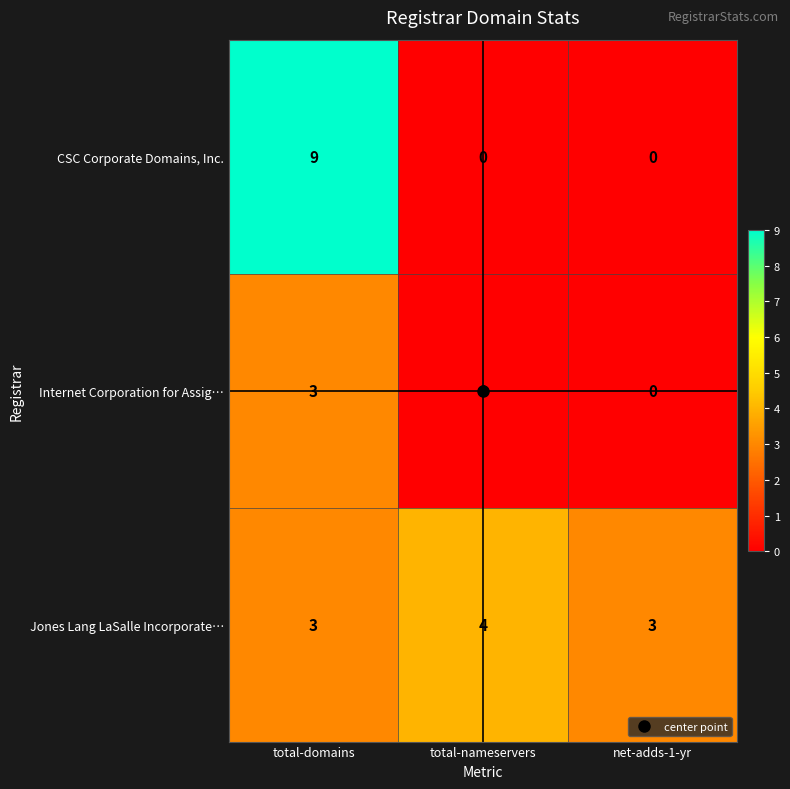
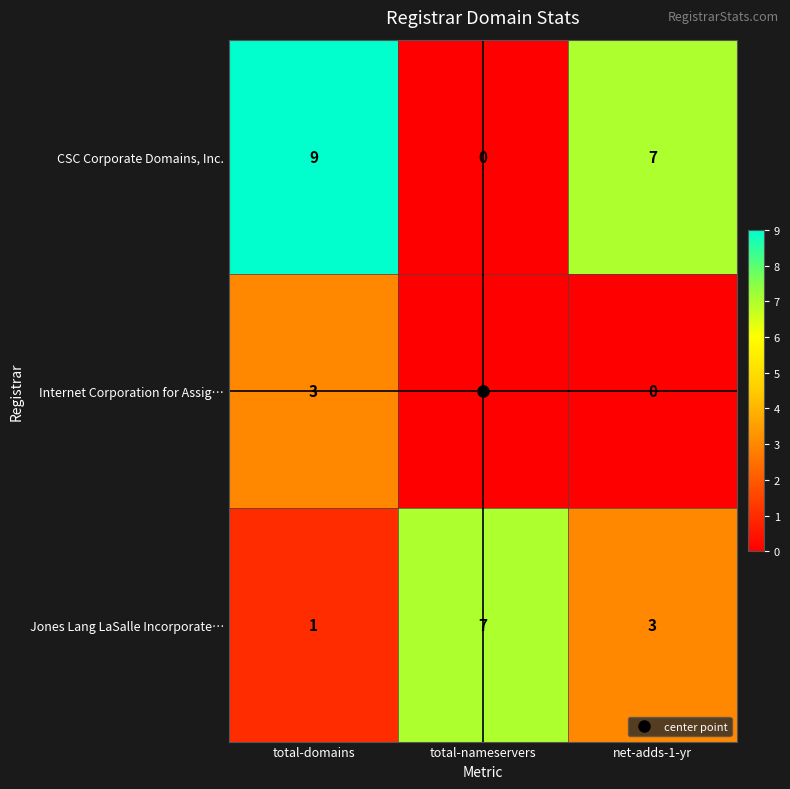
CSC Corporate Domains, Inc., net-adds-1-yr: 0 -> 7
Jones Lang LaSalle Incorporate…, total-domains: 3 -> 1
Jones Lang LaSalle Incorporate…, total-nameservers: 4 -> 7
